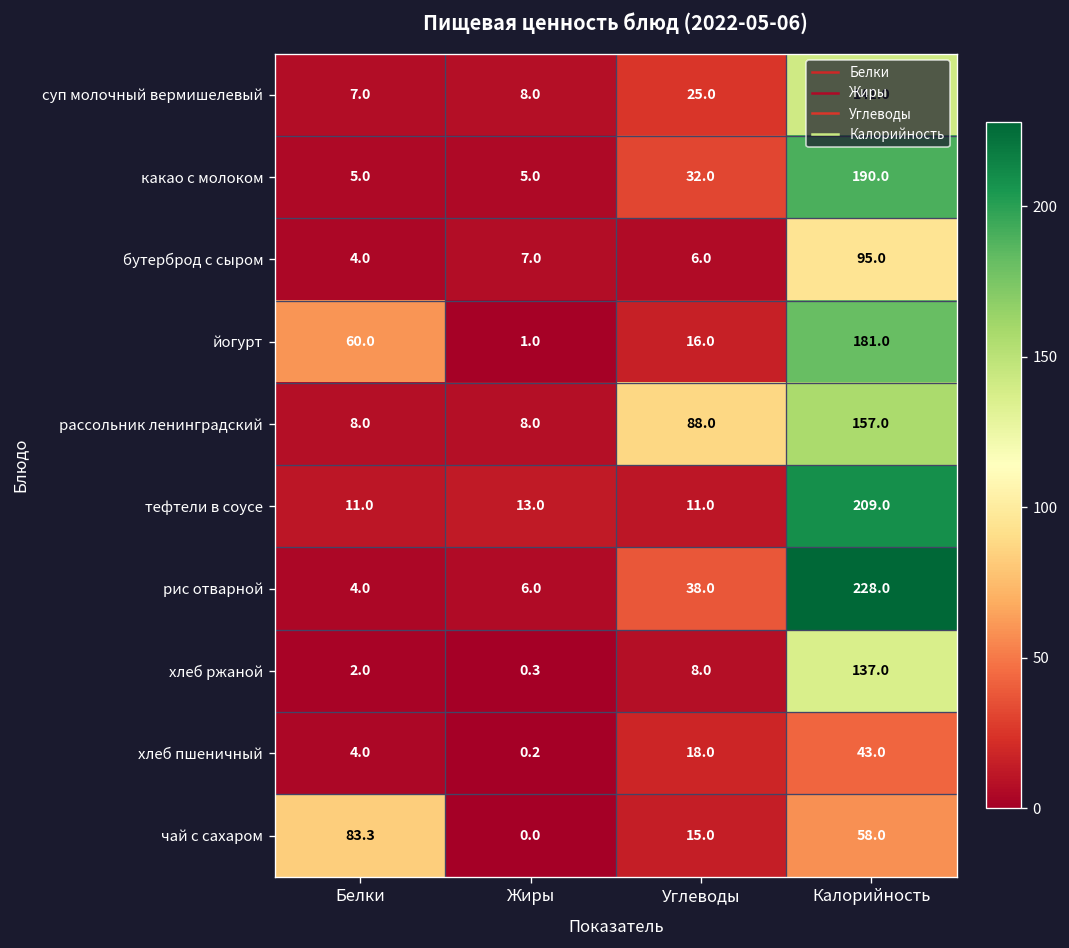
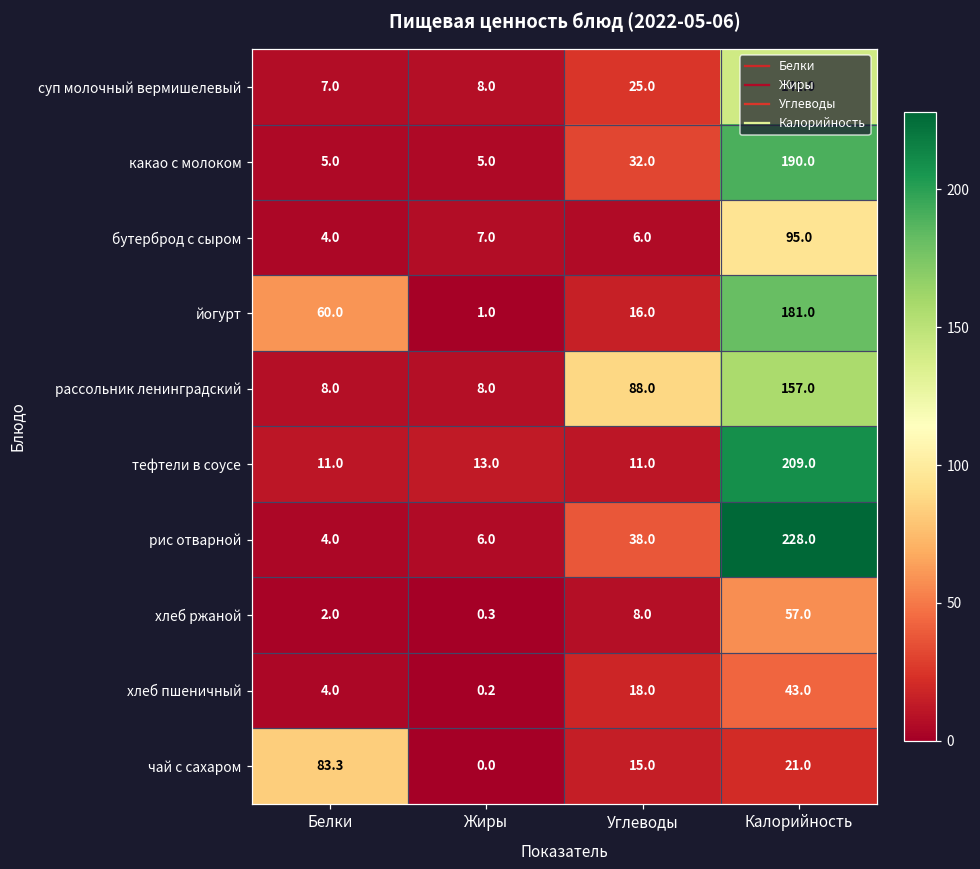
хлеб ржаной, Калорийность: 137.0 -> 57.0
чай с сахаром, Калорийность: 58.0 -> 21.0
